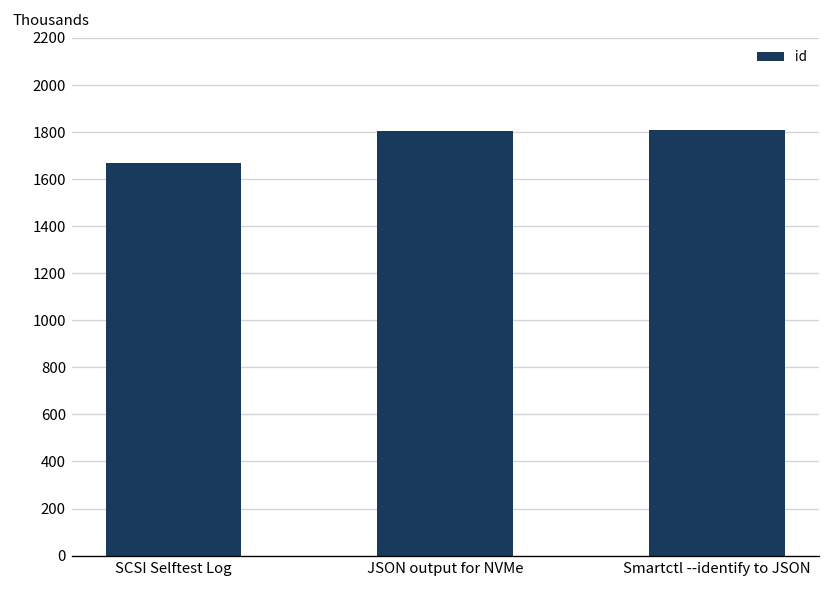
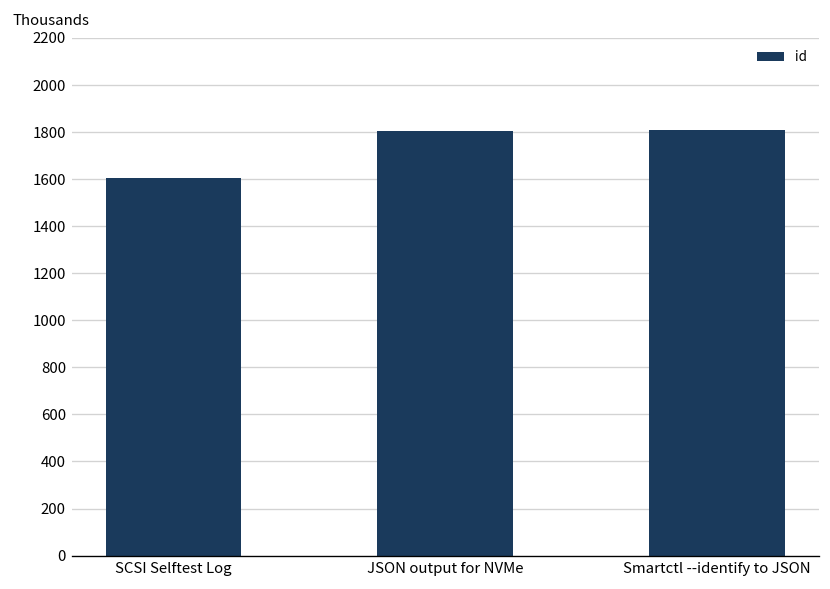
SCSI Selftest Log: 1670 -> 1610
